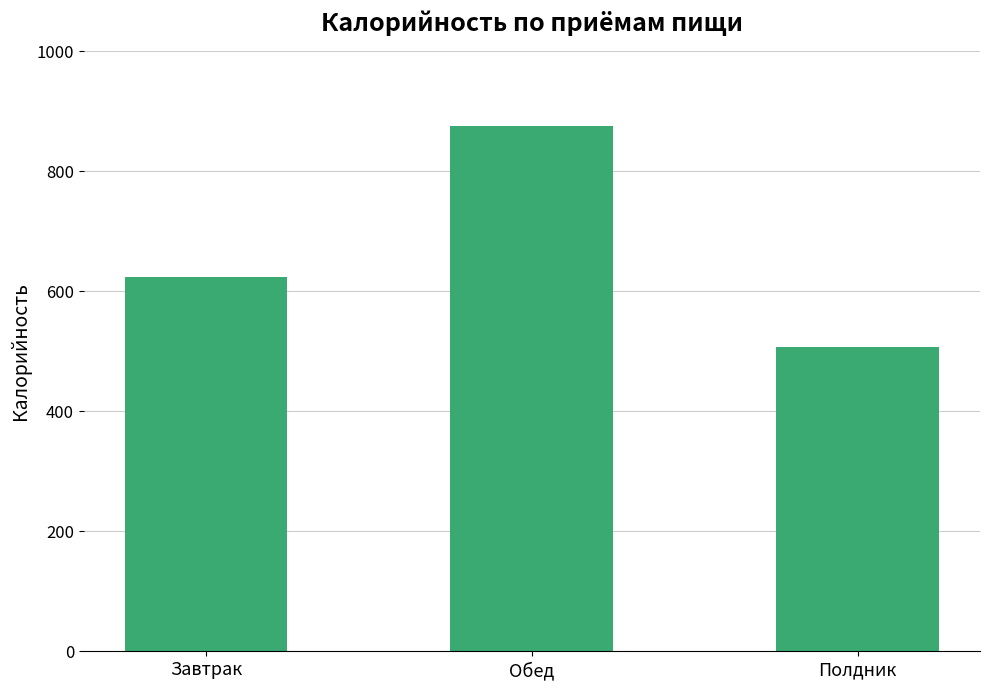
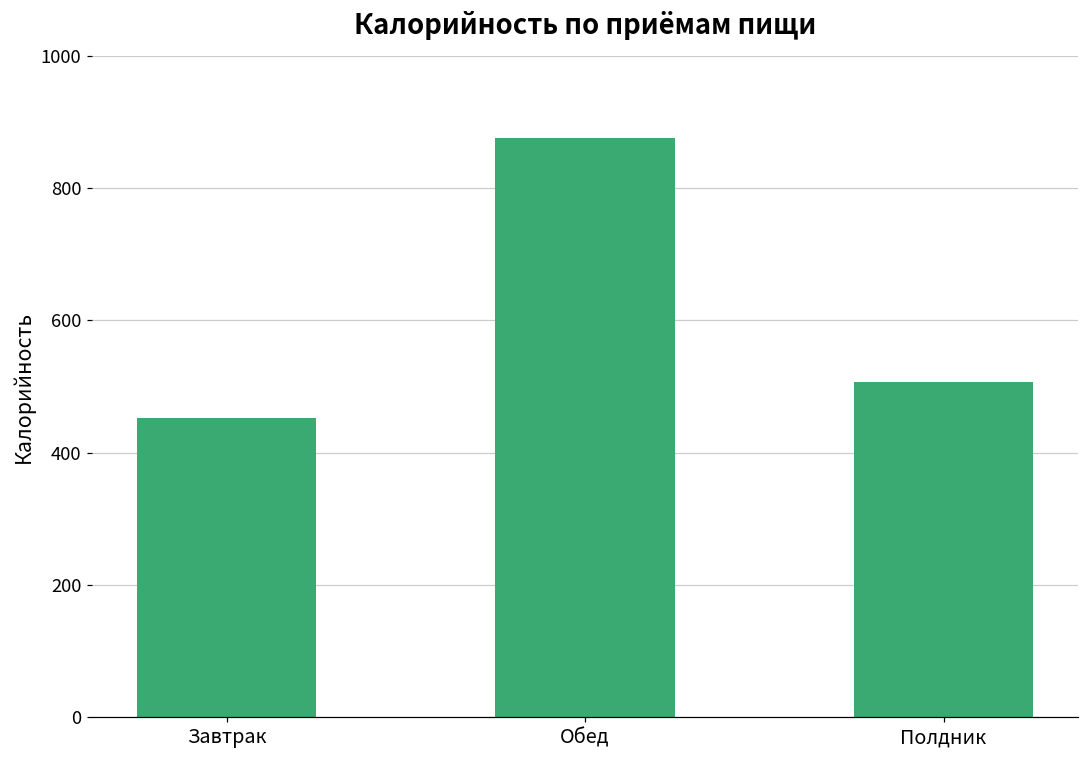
Завтрак: 620 -> 450
